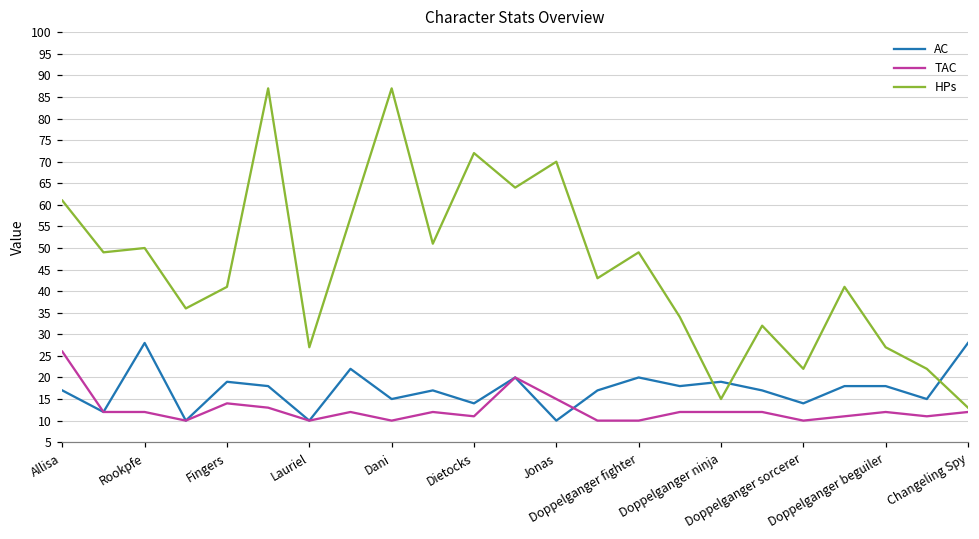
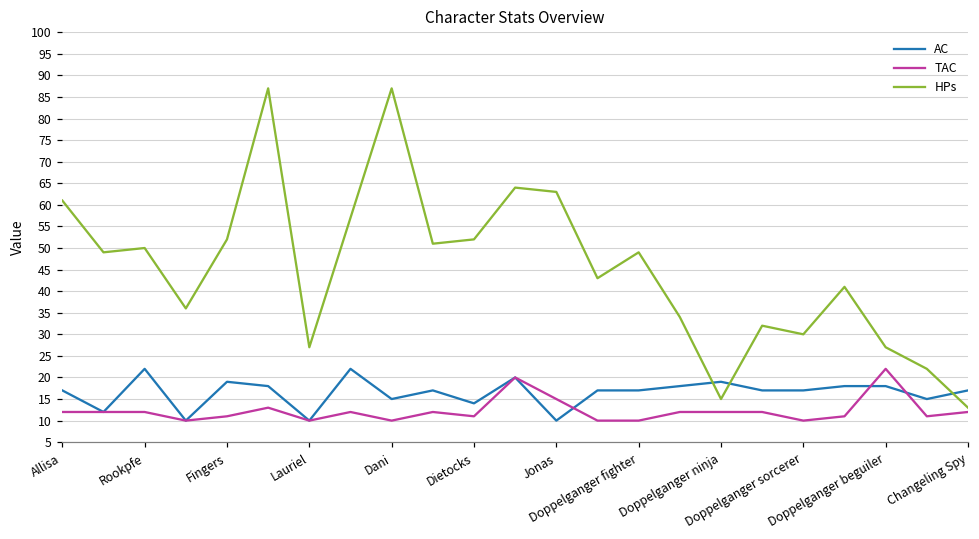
TAC, Allisa: 26 -> 12
AC, Rookpfe: 28 -> 22
TAC, Fingers: 14 -> 11
HPs, Fingers: 41 -> 52
HPs, Dietocks: 72 -> 52
HPs, Jonas: 70 -> 63
AC, Doppelganger fighter: 20 -> 17
AC, Doppelganger sorcerer: 14 -> 17
HPs, Doppelganger sorcerer: 22 -> 30
TAC, Doppelganger beguiler: 12 -> 22
AC, Changeling Spy: 28 -> 17
